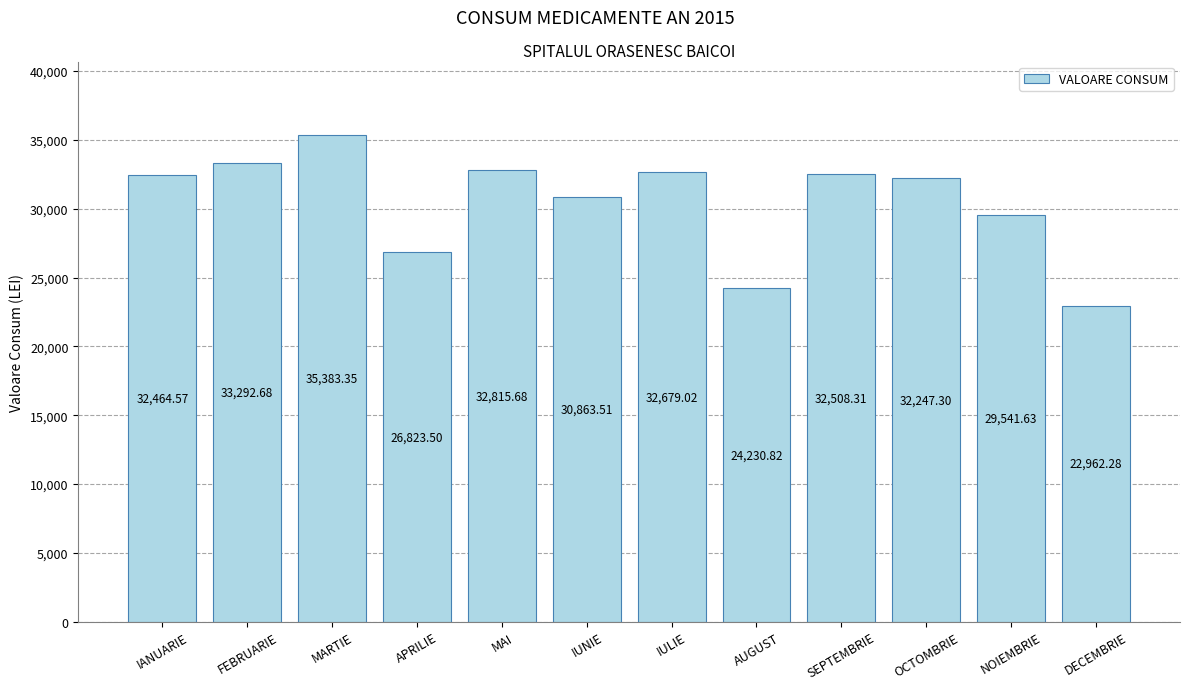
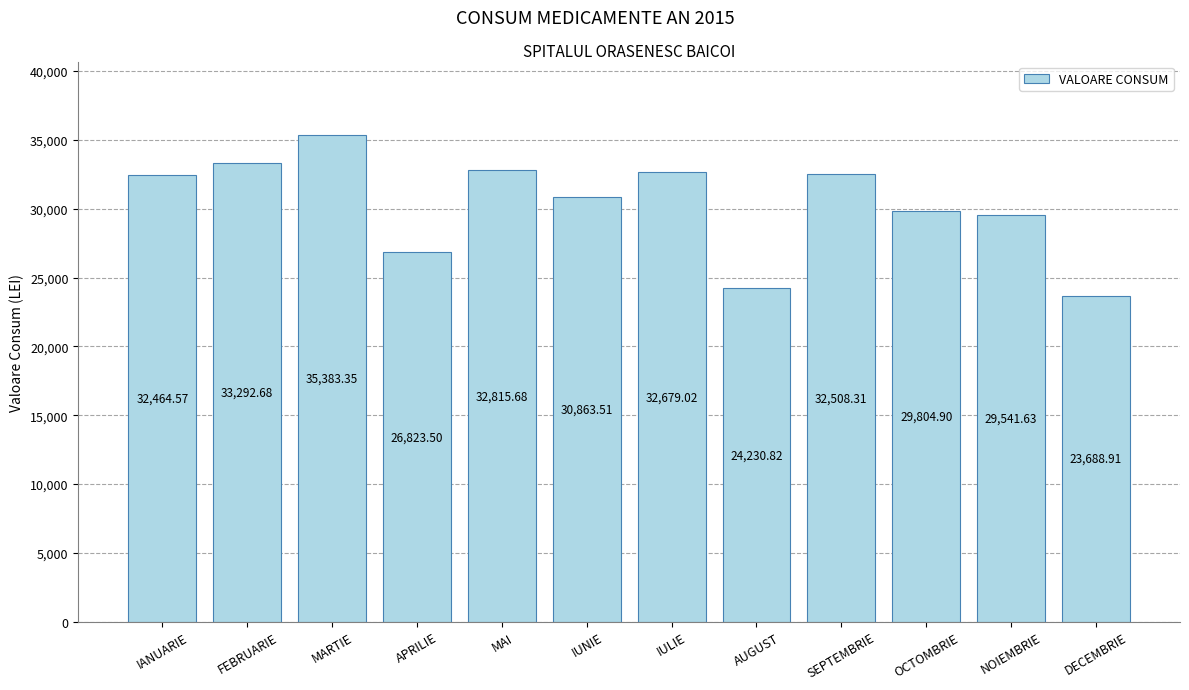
OCTOMBRIE: 32,247.30 -> 29,804.90
DECEMBRIE: 22,962.28 -> 23,688.91
